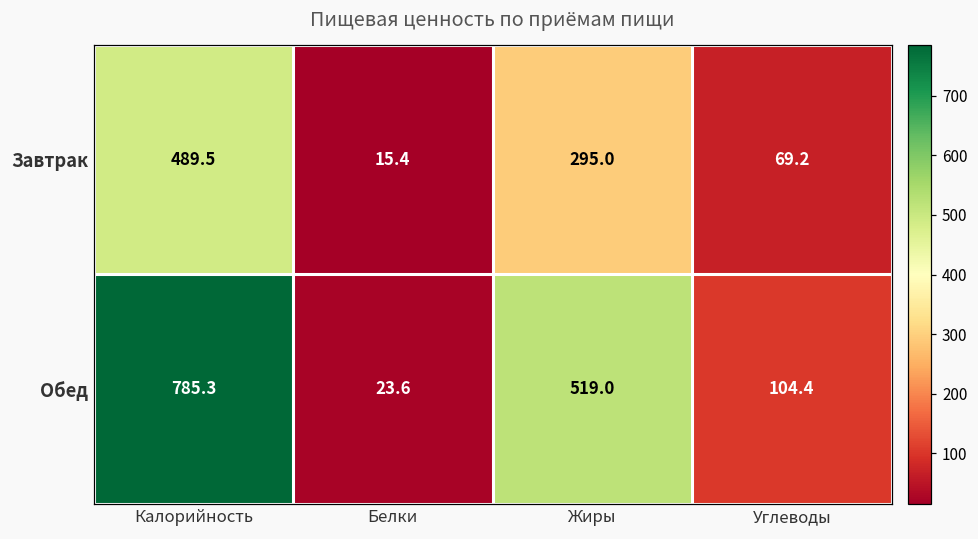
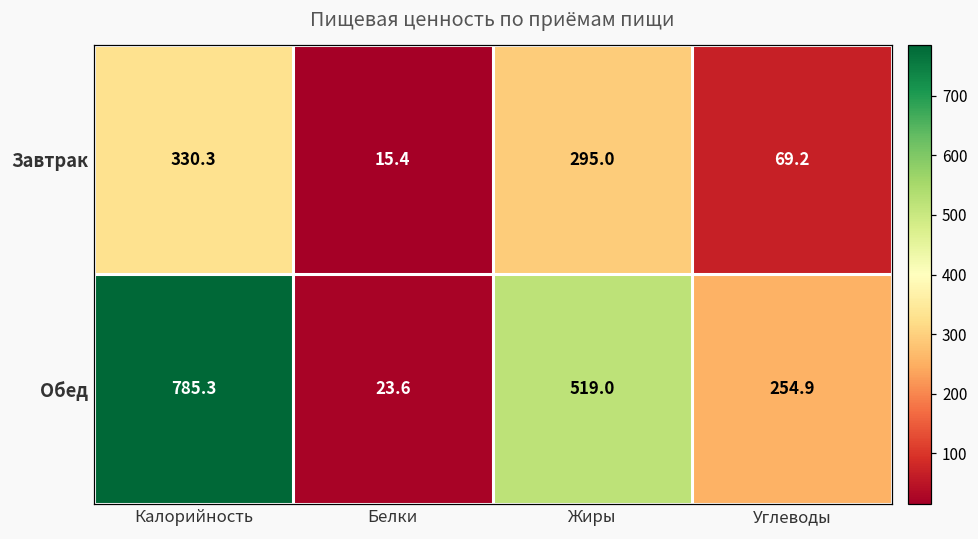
Завтрак, Калорийность: 489.5 -> 330.3
Обед, Углеводы: 104.4 -> 254.9
